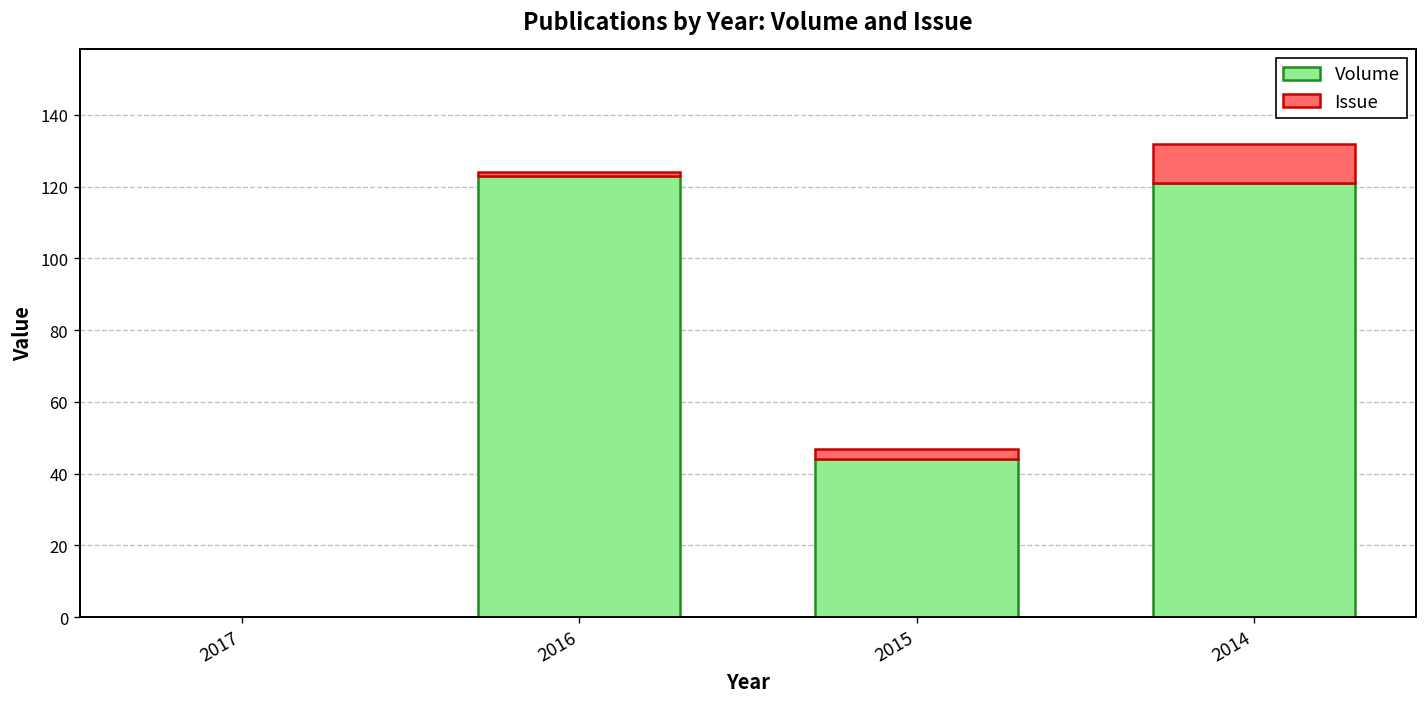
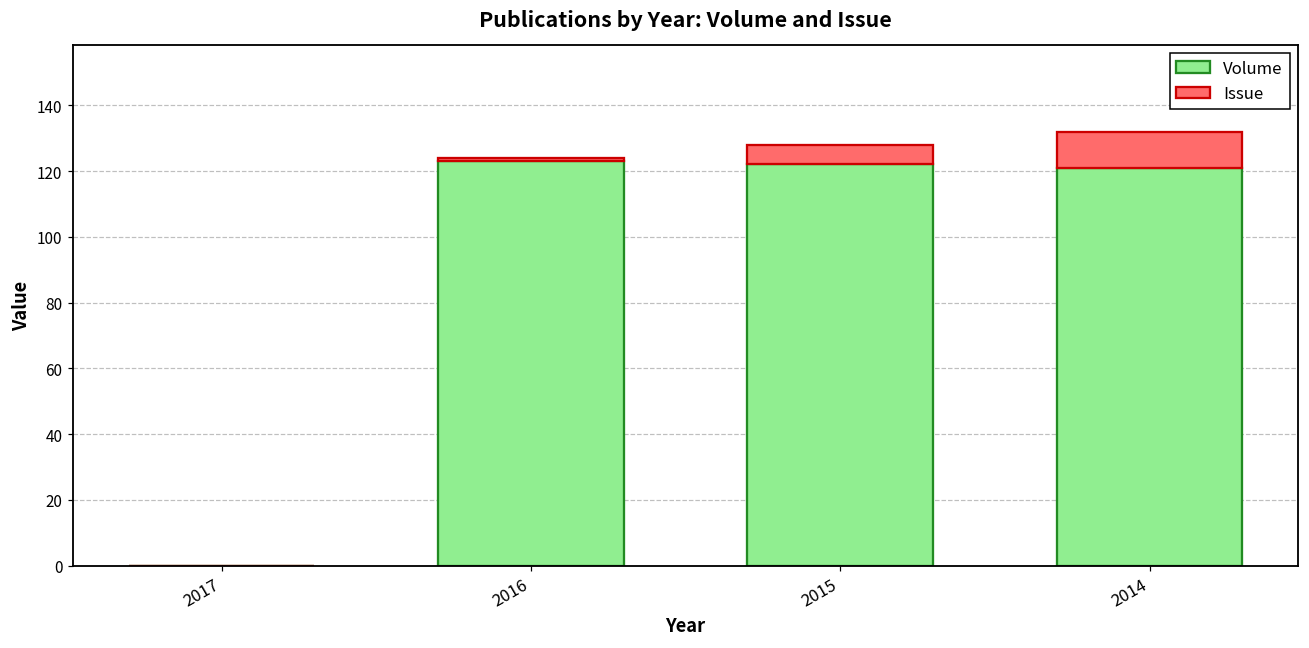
Volume, 2015: 44 -> 122
Issue, 2015: 3 -> 6
